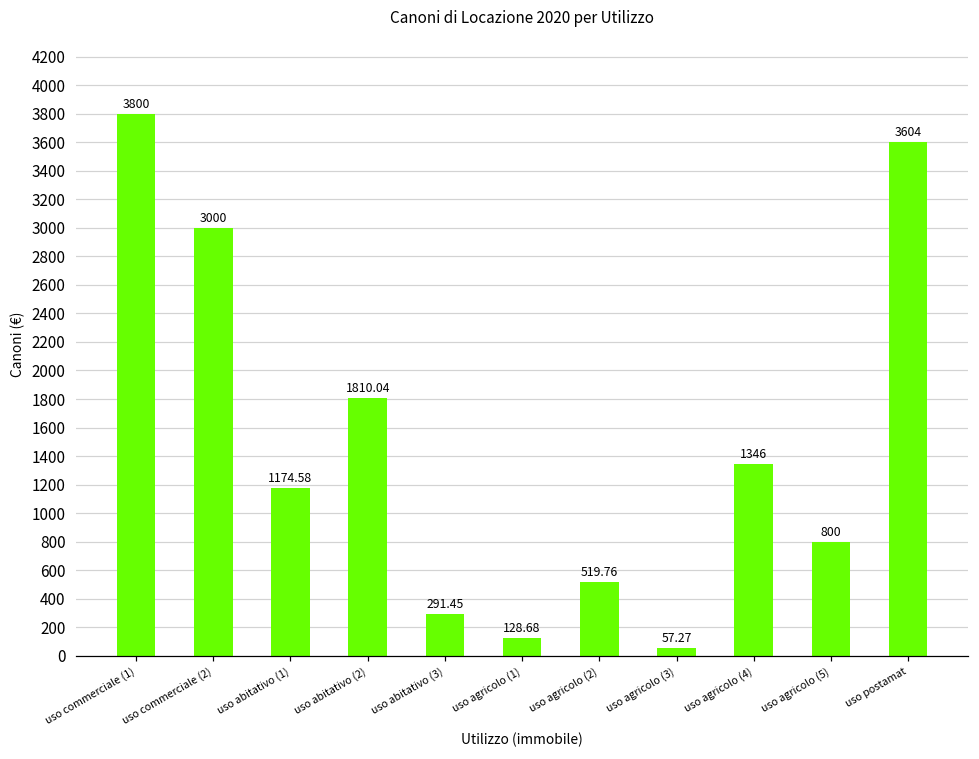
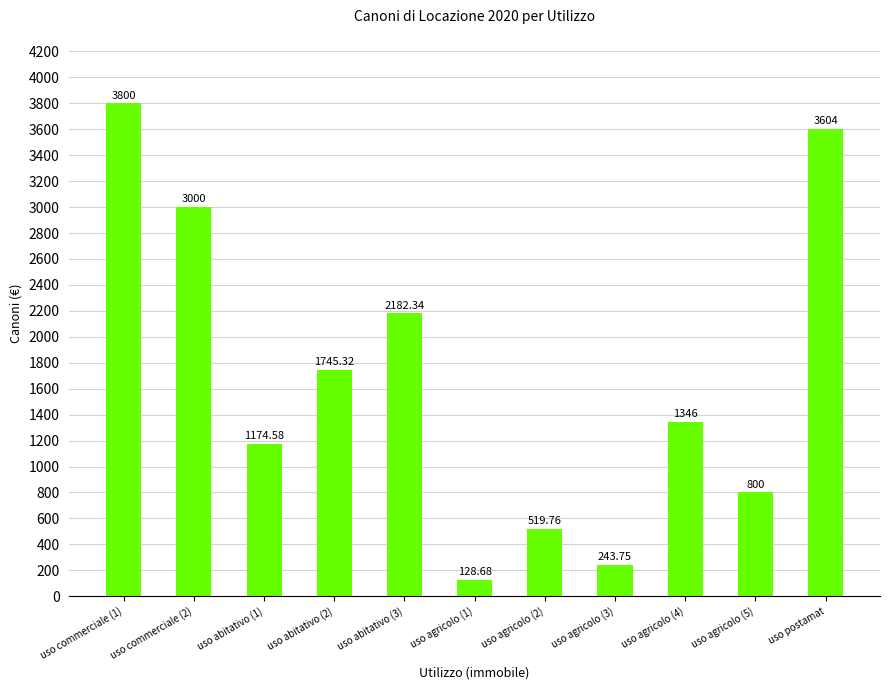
uso abitativo (2): 1810.04 -> 1745.32
uso abitativo (3): 291.45 -> 2182.34
uso agricolo (3): 57.27 -> 243.75
